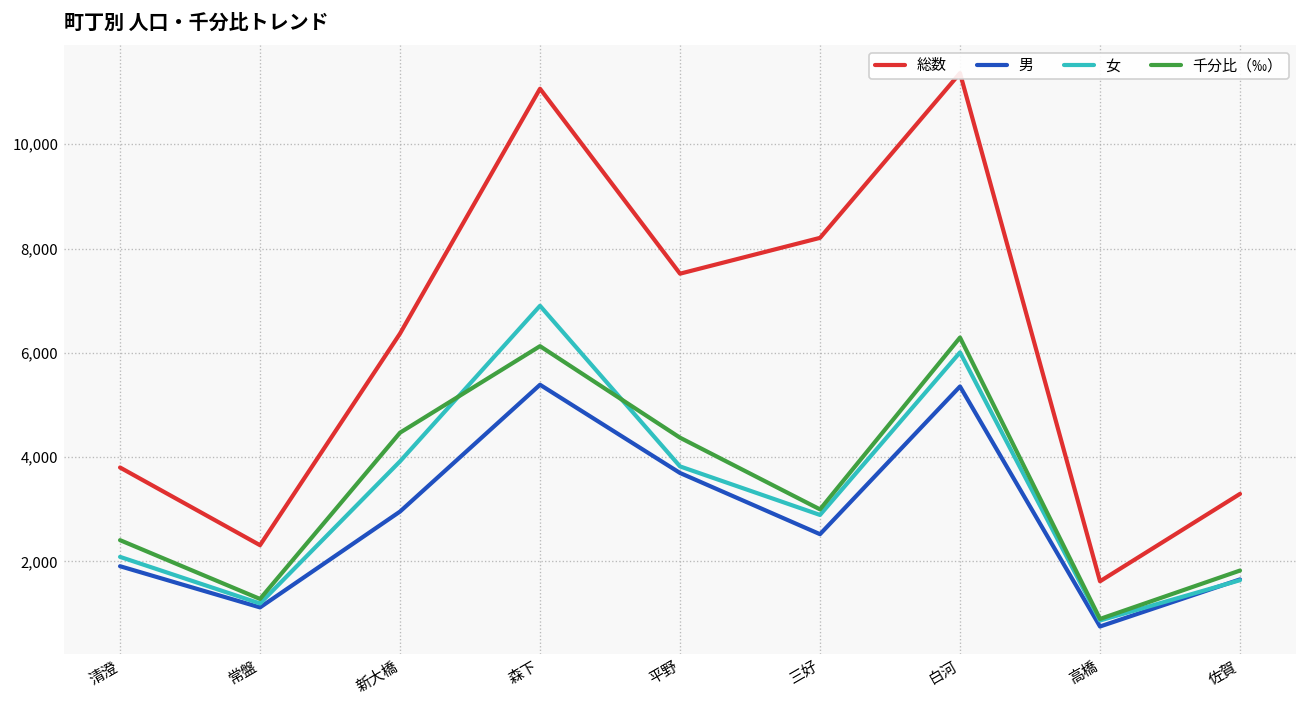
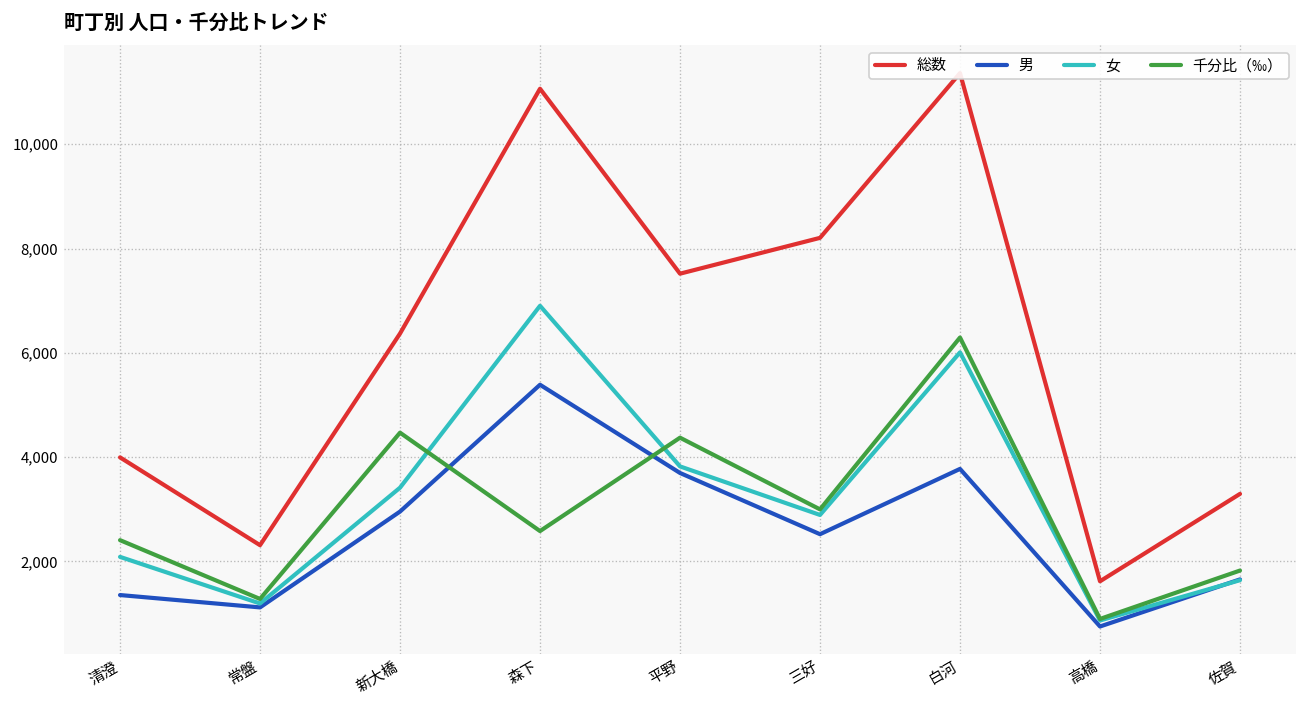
総数, 清澄: 3,800 -> 4,000
男, 清澄: 1,900 -> 1,400
女, 新大橋: 3,900 -> 3,400
千分比（‰）, 森下: 6,100 -> 2,600
男, 白河: 5,400 -> 3,800
